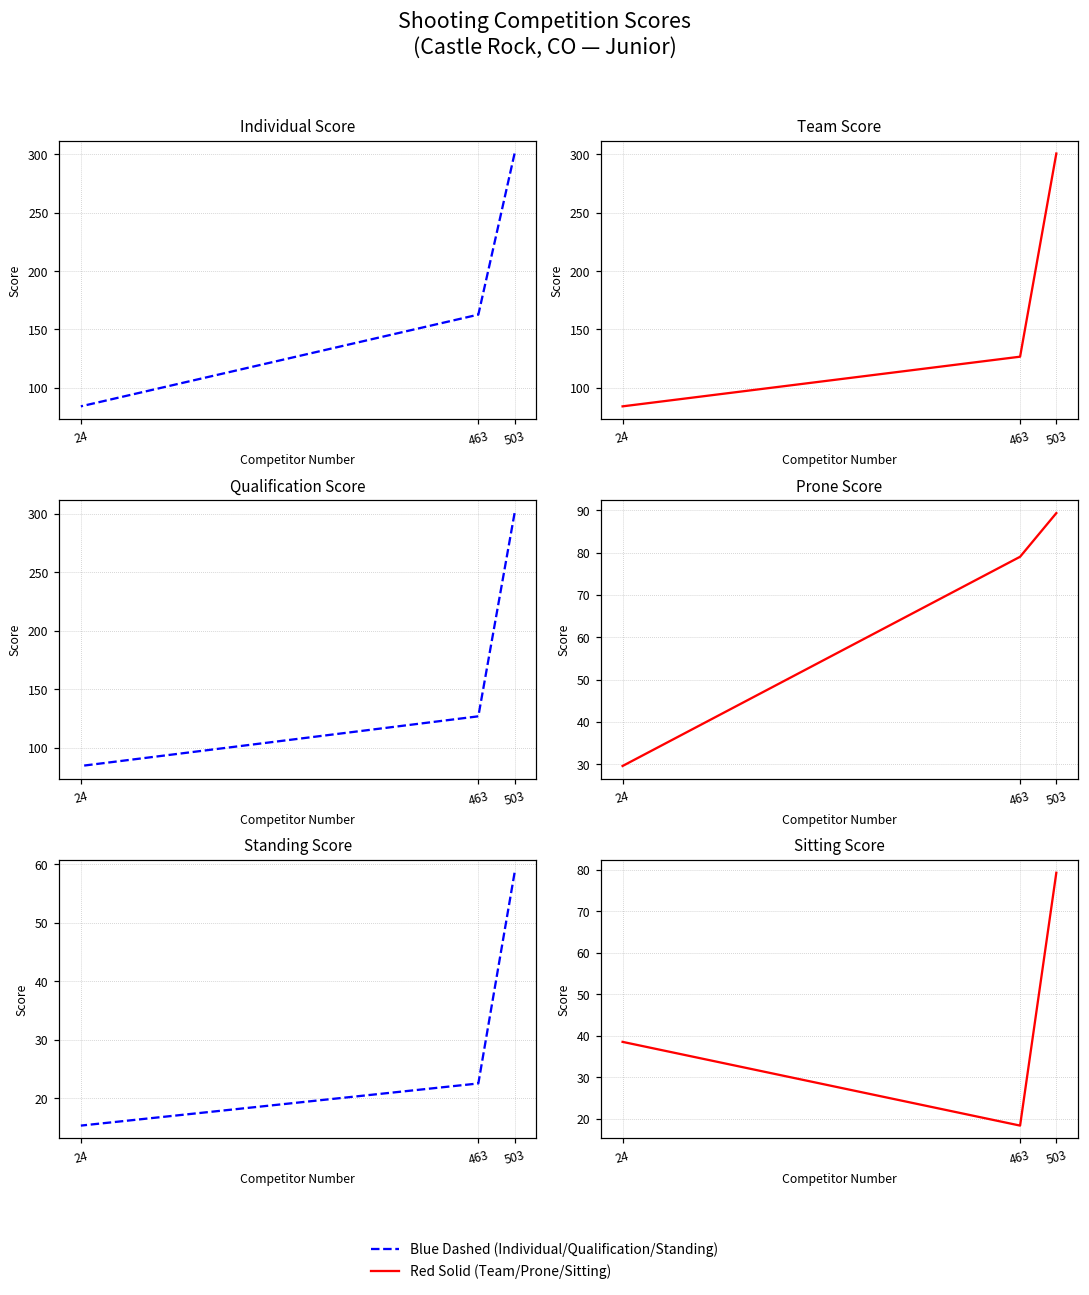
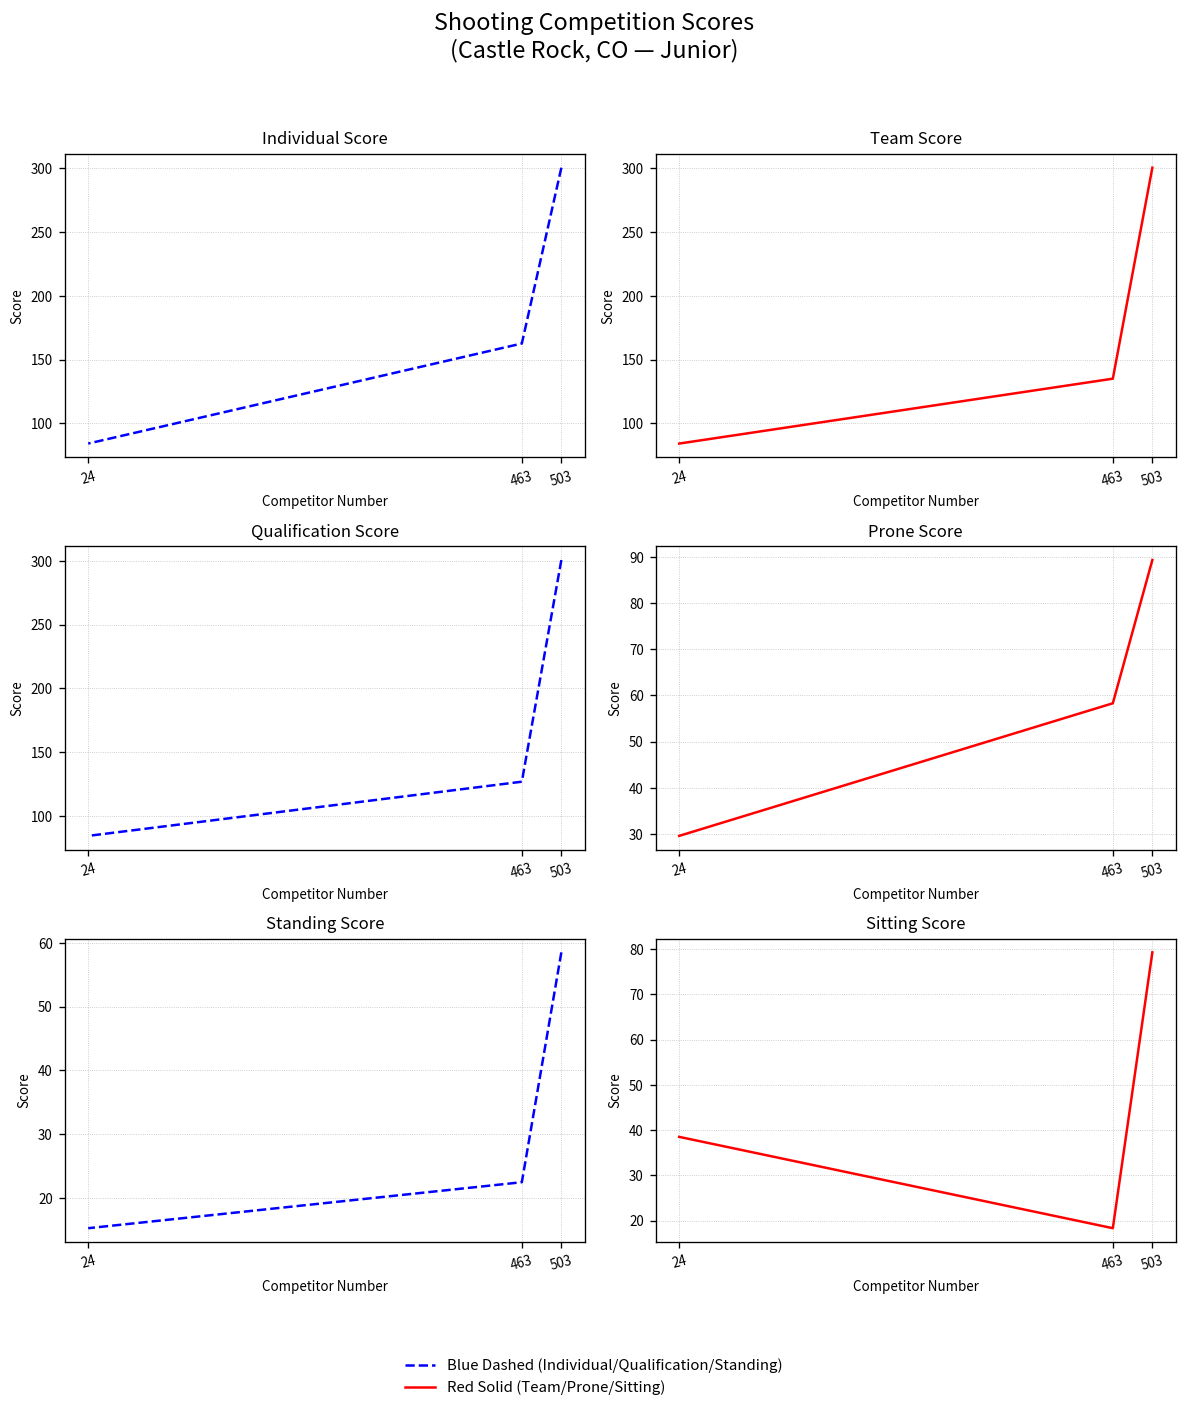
Team Score, 463: 127 -> 135
Prone Score, 463: 79 -> 58
